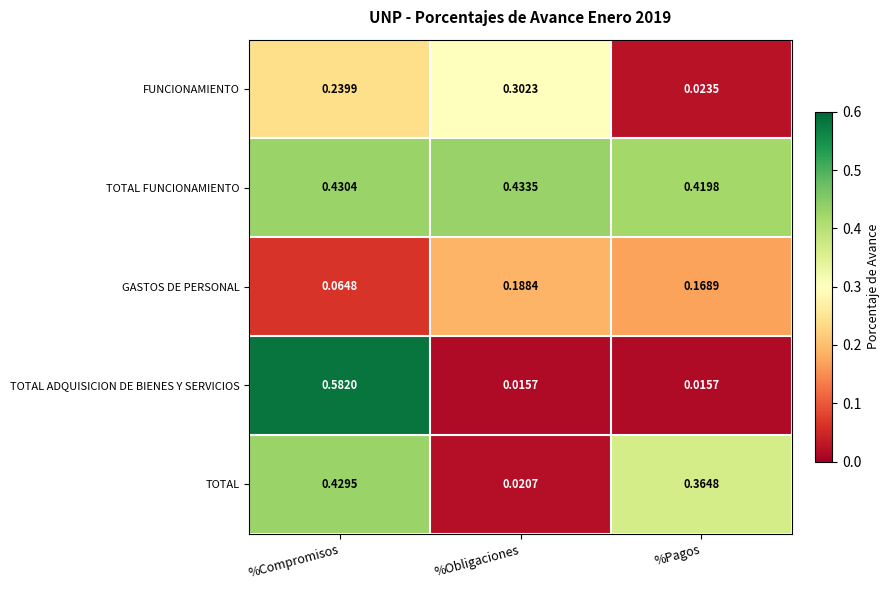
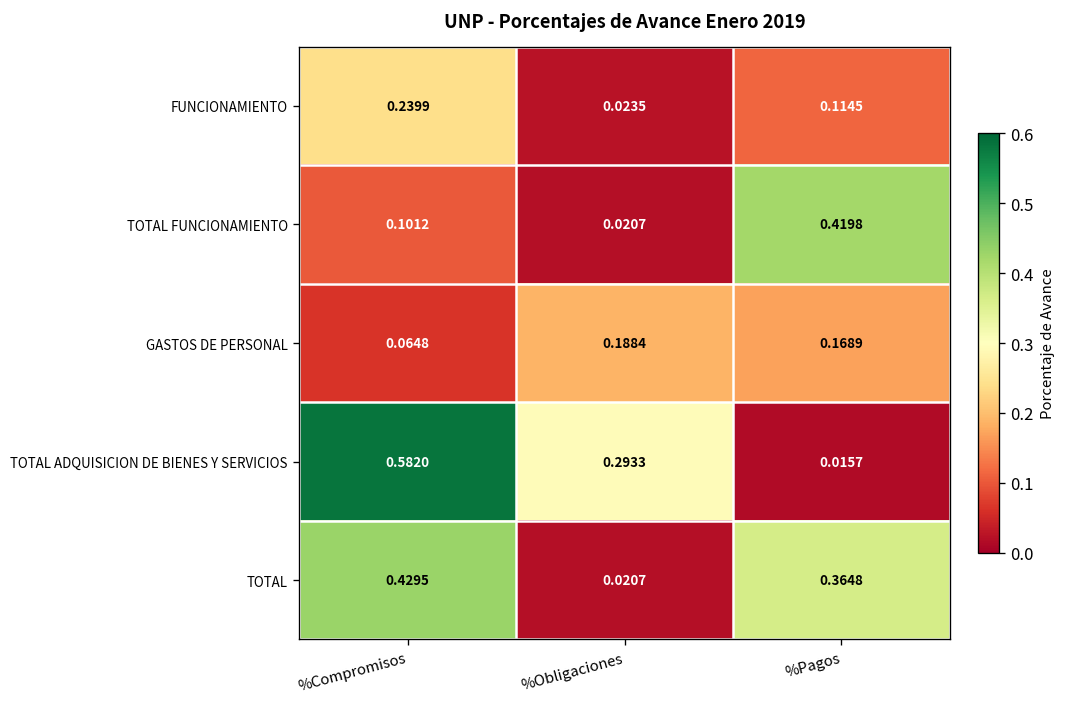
FUNCIONAMIENTO, %Obligaciones: 0.3023 -> 0.0235
FUNCIONAMIENTO, %Pagos: 0.0235 -> 0.1145
TOTAL FUNCIONAMIENTO, %Compromisos: 0.4304 -> 0.1012
TOTAL FUNCIONAMIENTO, %Obligaciones: 0.4335 -> 0.0207
TOTAL ADQUISICION DE BIENES Y SERVICIOS, %Obligaciones: 0.0157 -> 0.2933
